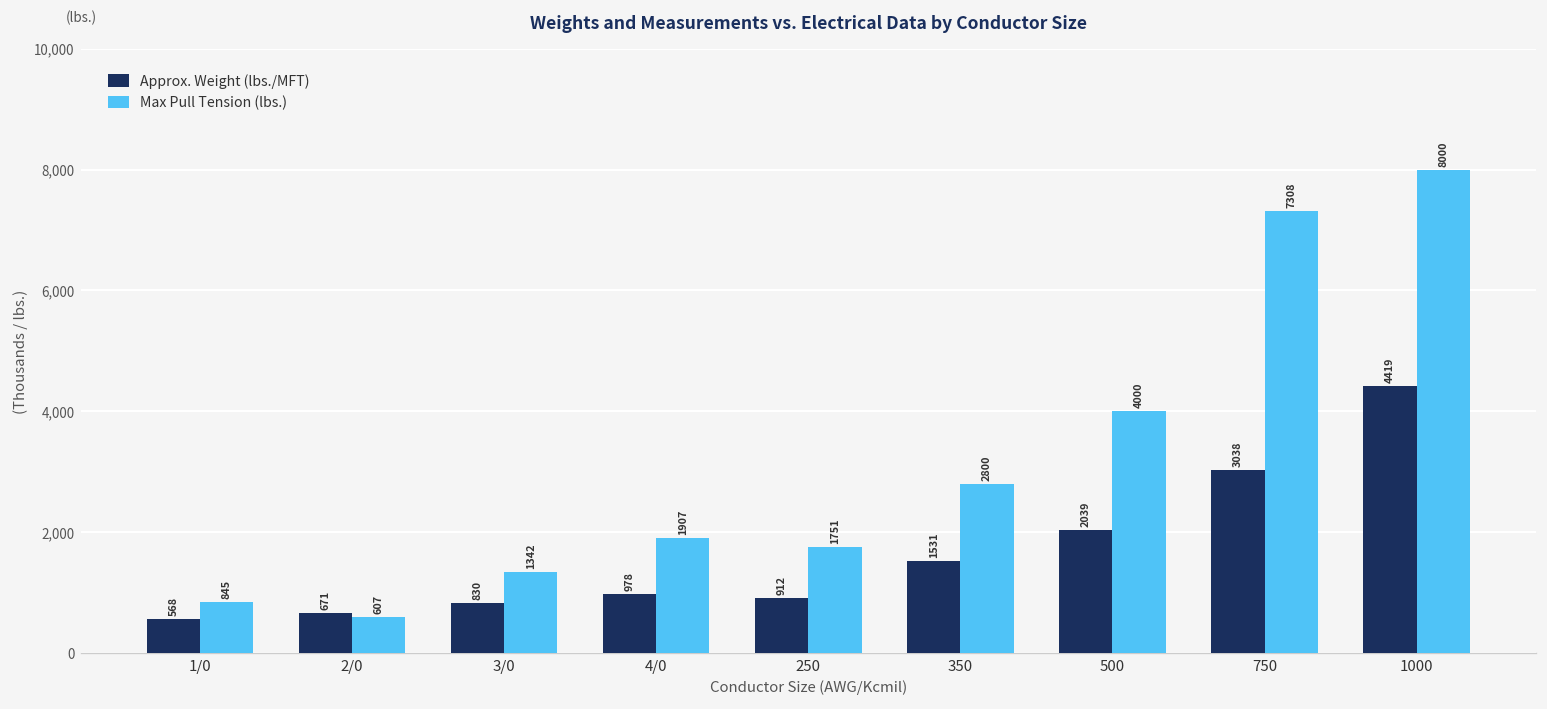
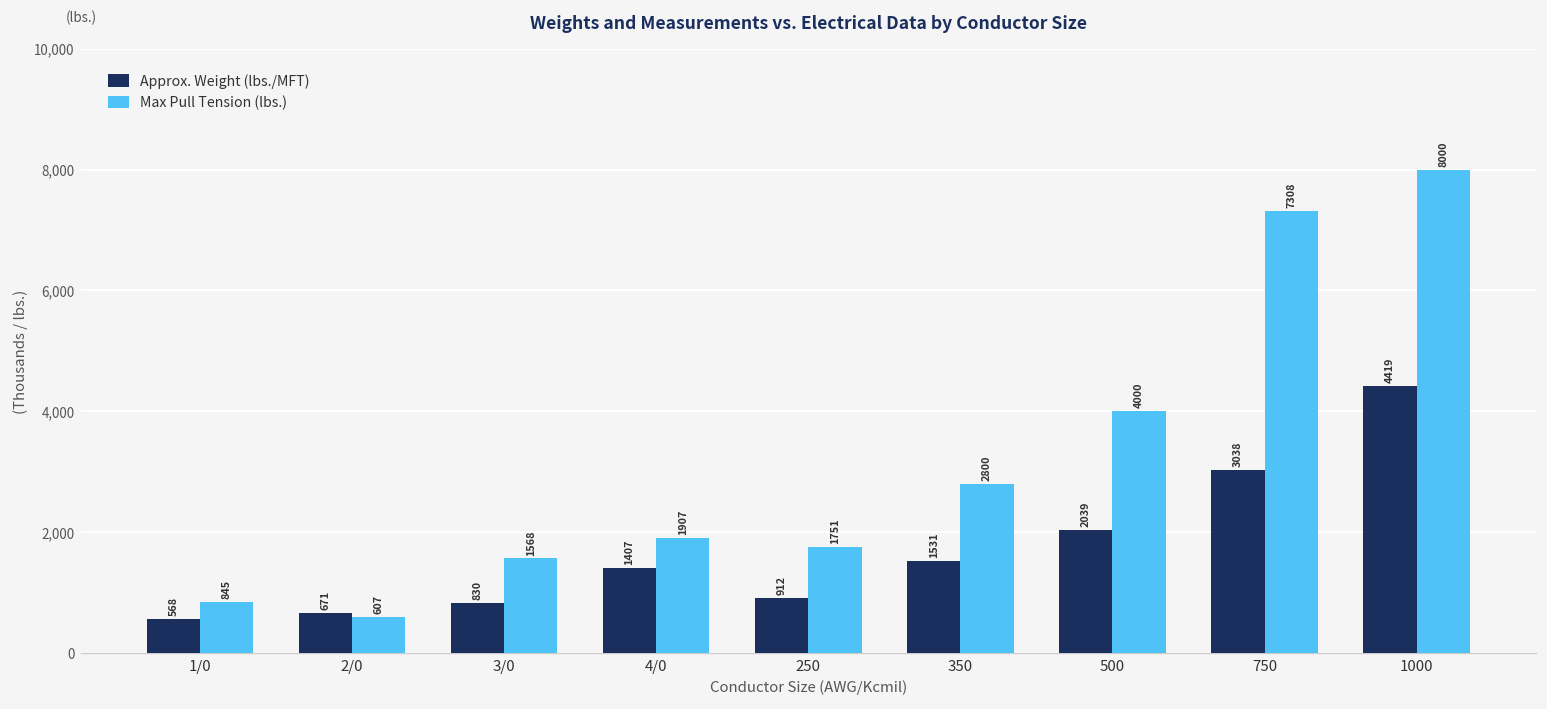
Max Pull Tension (lbs.), 3/0: 1342 -> 1568
Approx. Weight (lbs./MFT), 4/0: 978 -> 1407
